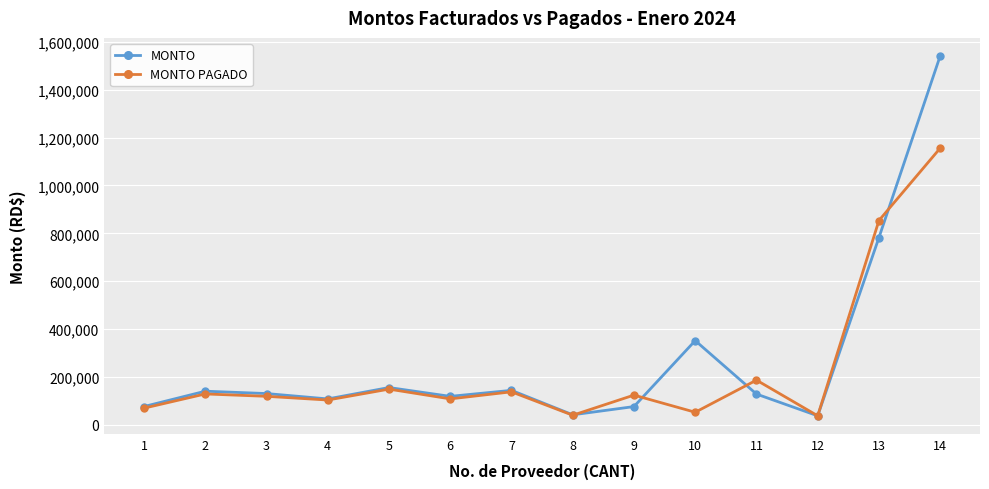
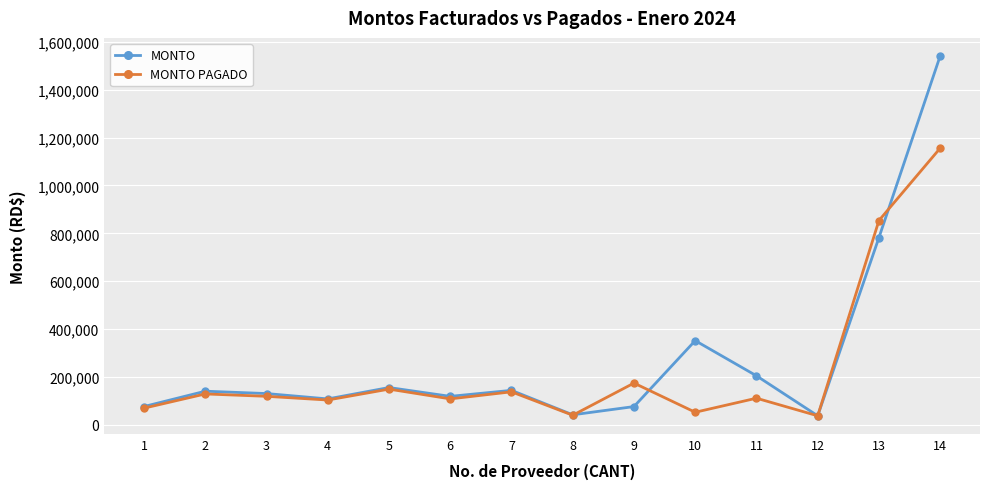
MONTO PAGADO, 9: 120,000 -> 170,000
MONTO, 11: 130,000 -> 210,000
MONTO PAGADO, 11: 190,000 -> 110,000
